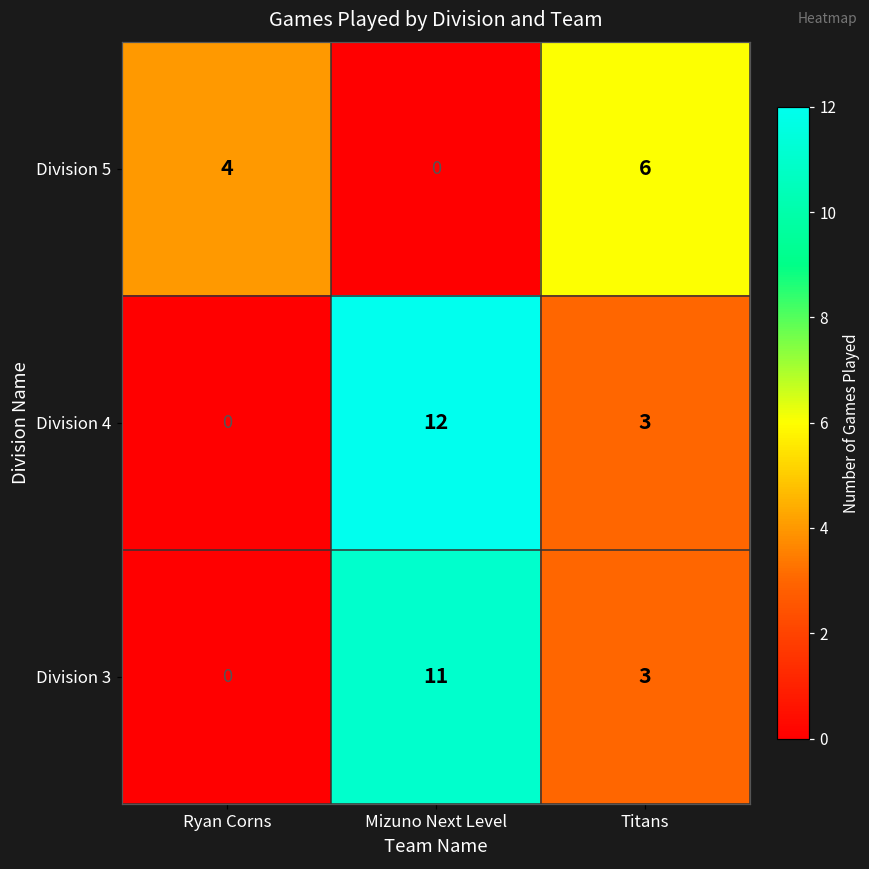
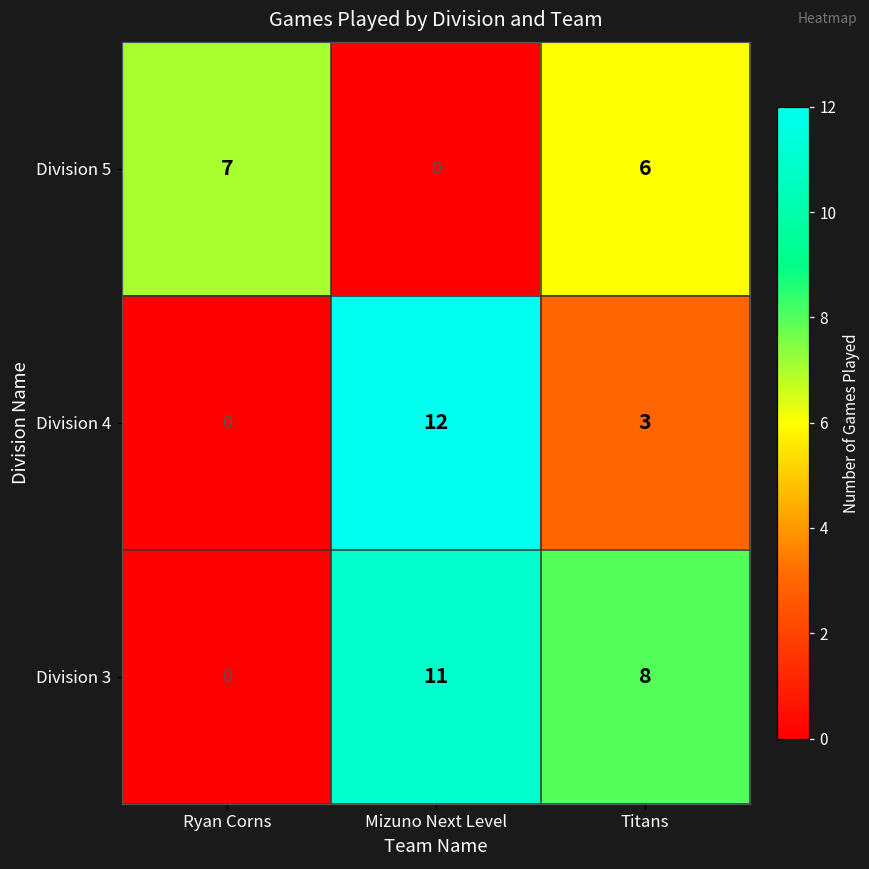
Division 5, Ryan Corns: 4 -> 7
Division 3, Titans: 3 -> 8
